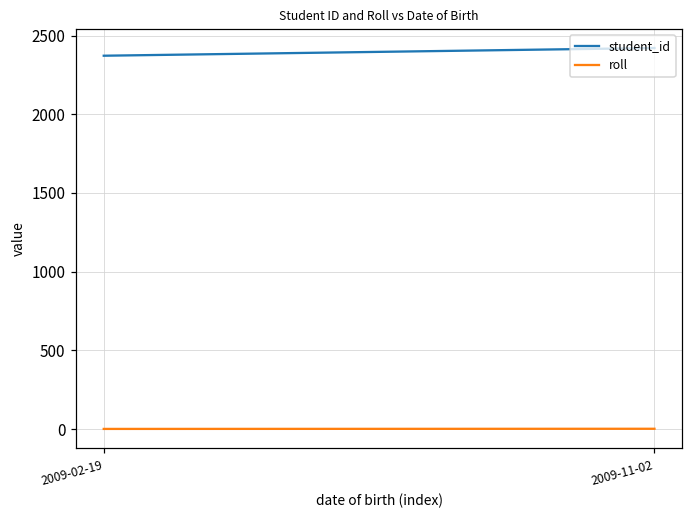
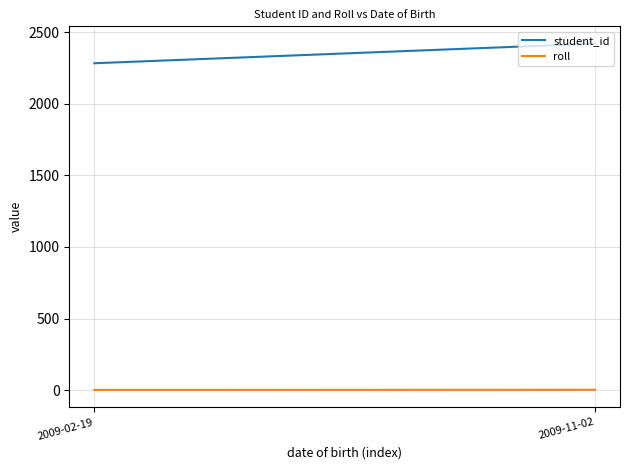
student_id, 2009-02-19: 2370 -> 2280
